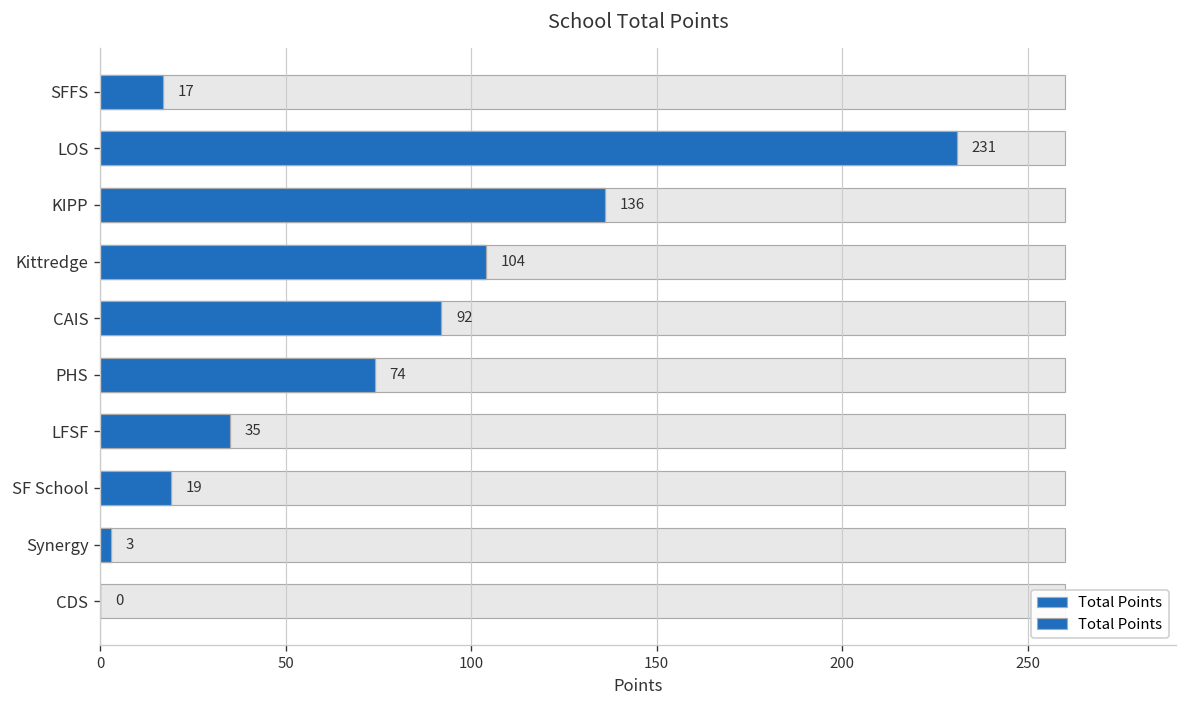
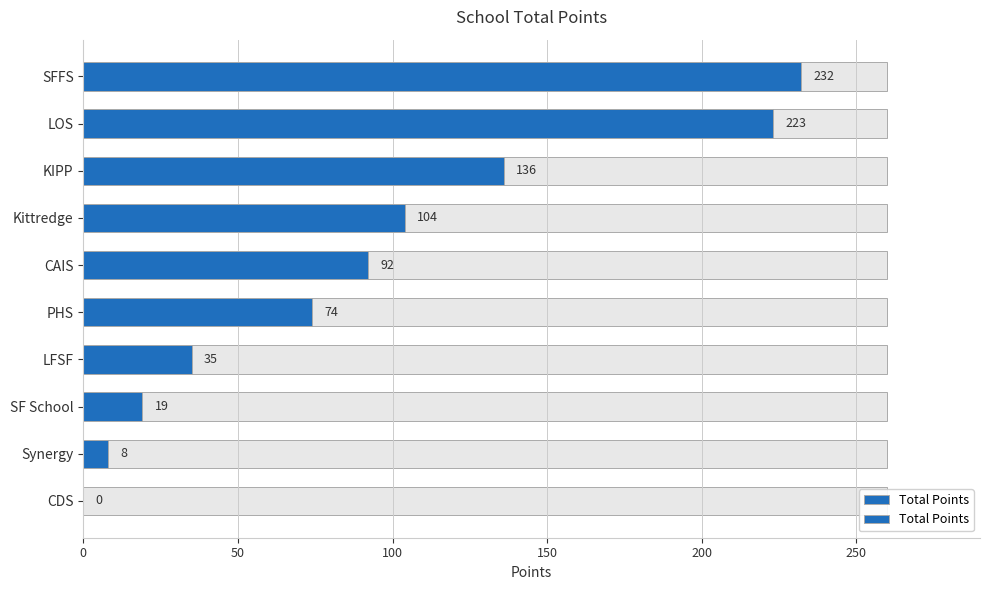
Total Points, SFFS: 17 -> 232
Total Points, LOS: 231 -> 223
Total Points, Synergy: 3 -> 8
